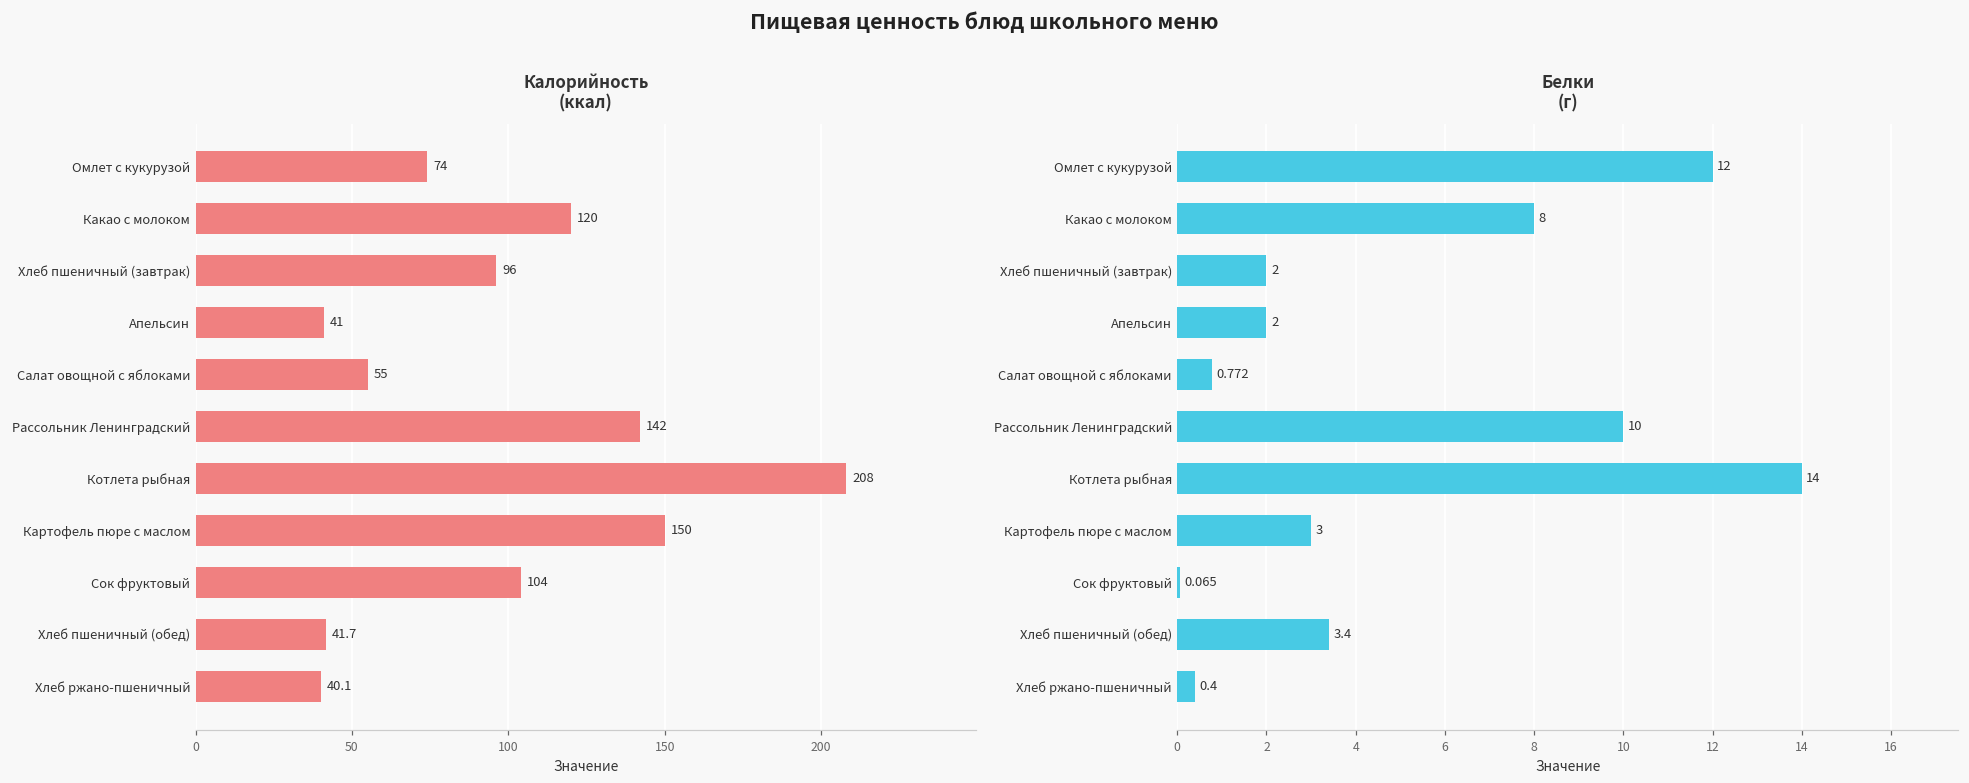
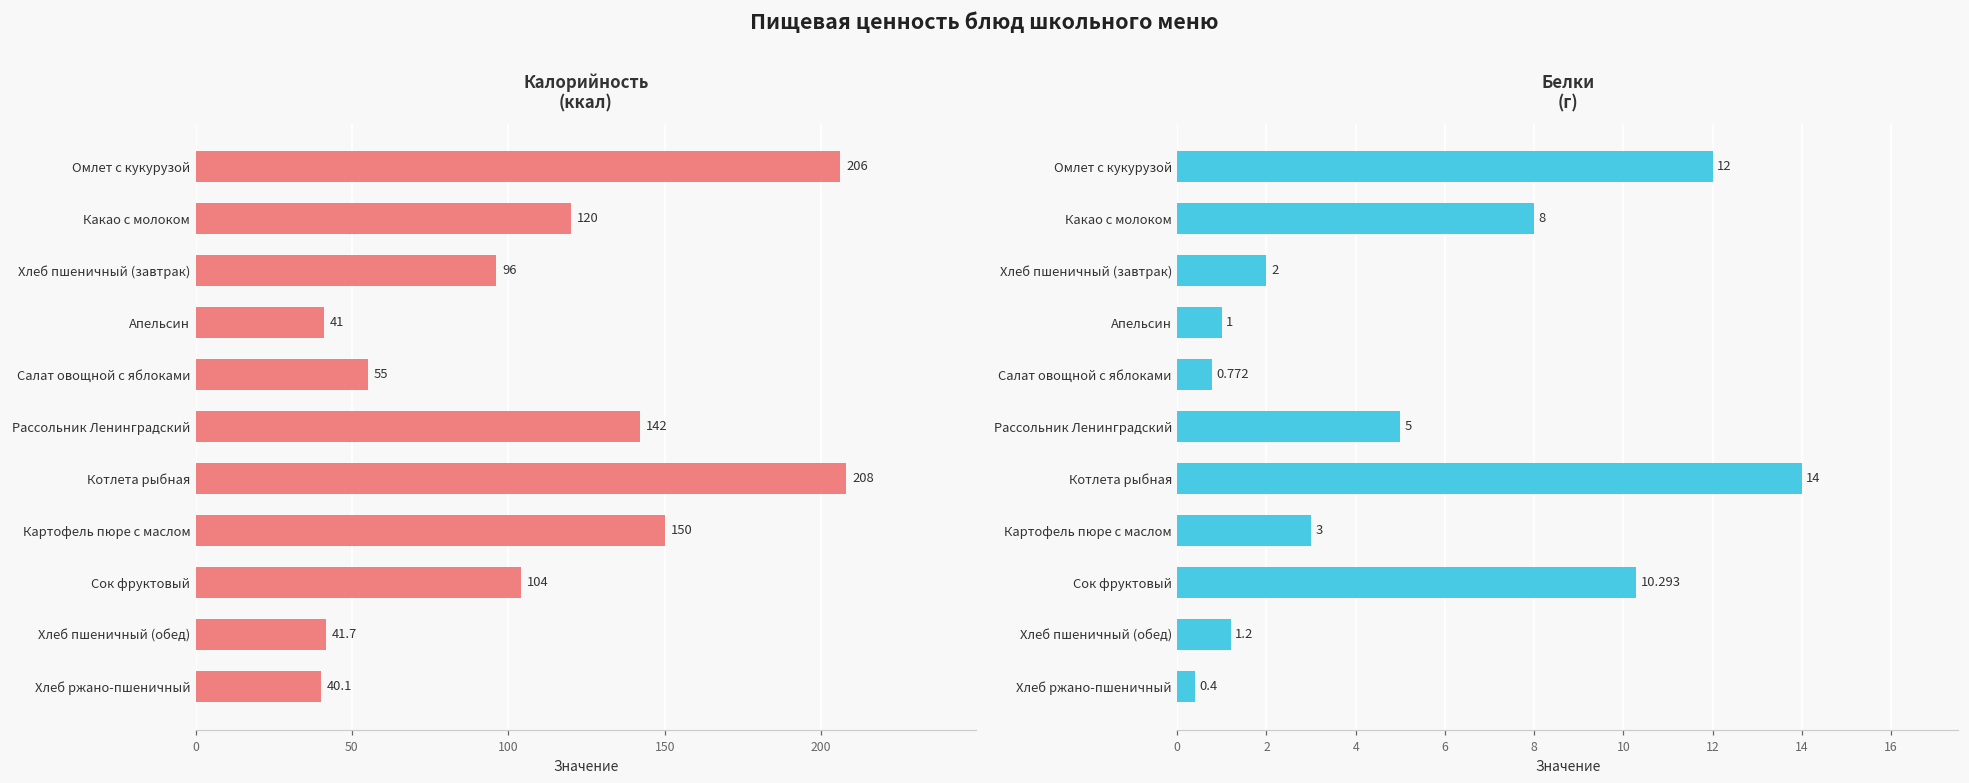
Калорийность (ккал), Омлет с кукурузой: 74 -> 206
Белки (г), Апельсин: 2 -> 1
Белки (г), Рассольник Ленинградский: 10 -> 5
Белки (г), Сок фруктовый: 0.065 -> 10.293
Белки (г), Хлеб пшеничный (обед): 3.4 -> 1.2
